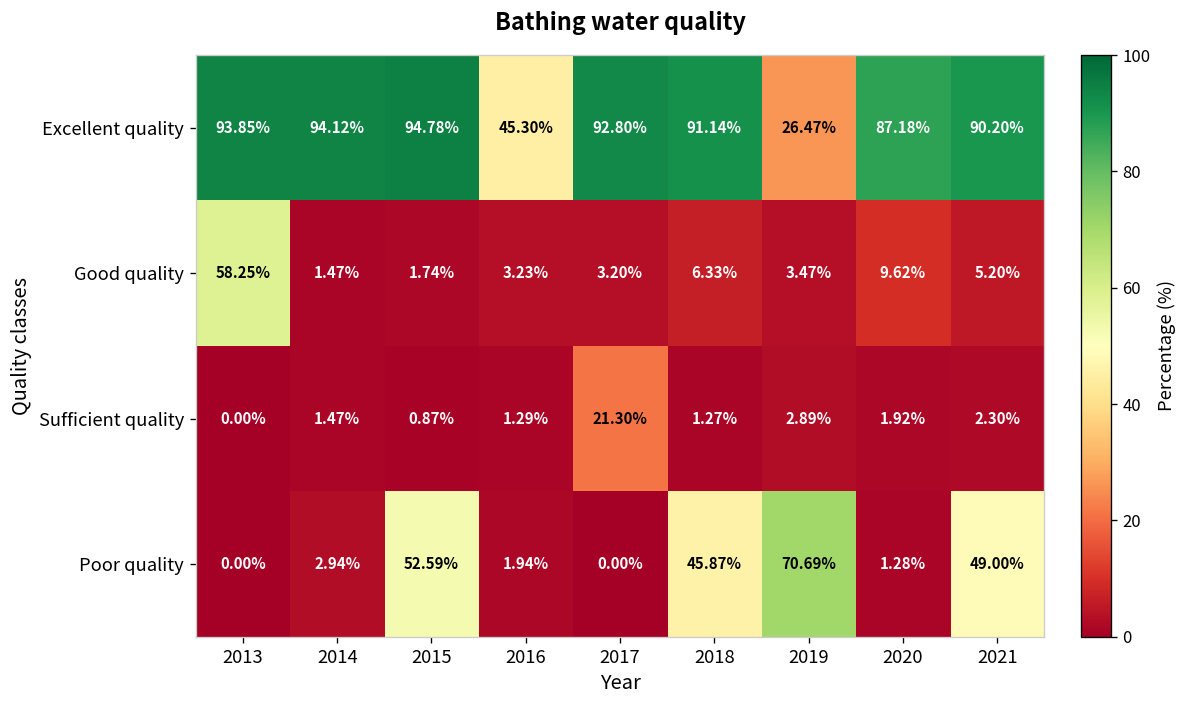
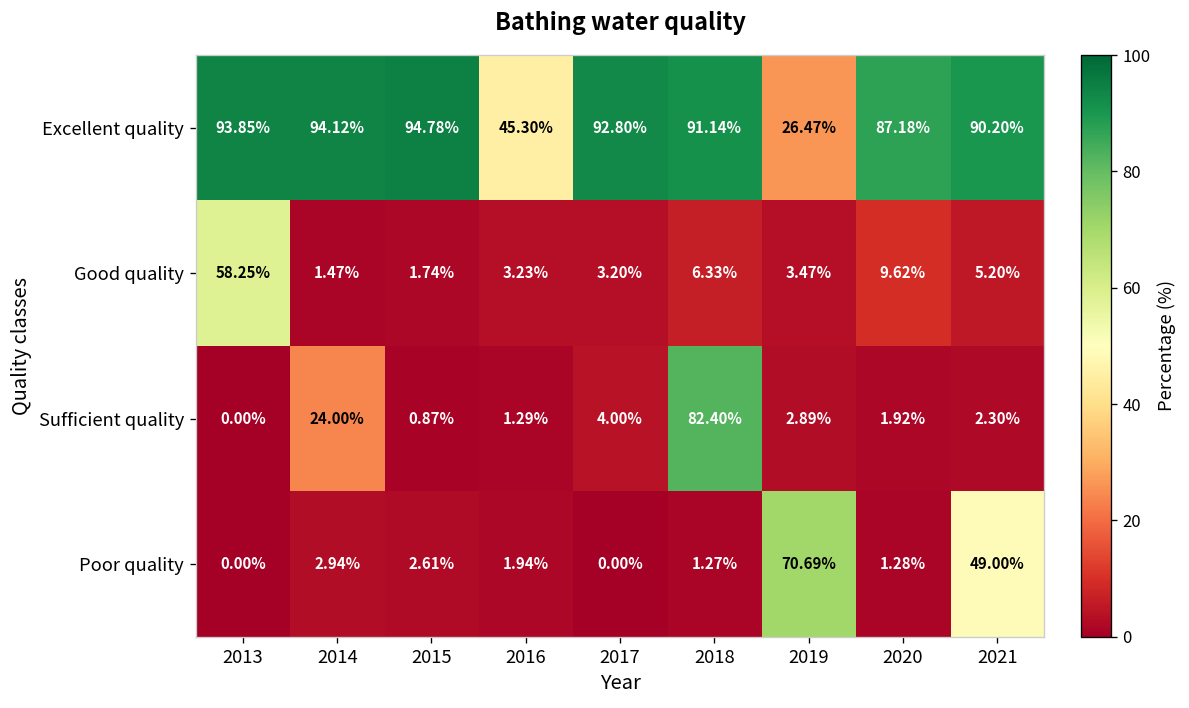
Sufficient quality, 2014: 1.47% -> 24.00%
Sufficient quality, 2017: 21.30% -> 4.00%
Sufficient quality, 2018: 1.27% -> 82.40%
Poor quality, 2015: 52.59% -> 2.61%
Poor quality, 2018: 45.87% -> 1.27%
